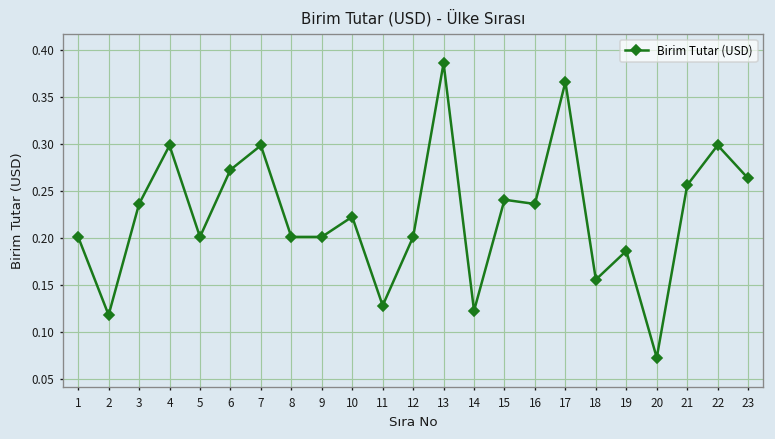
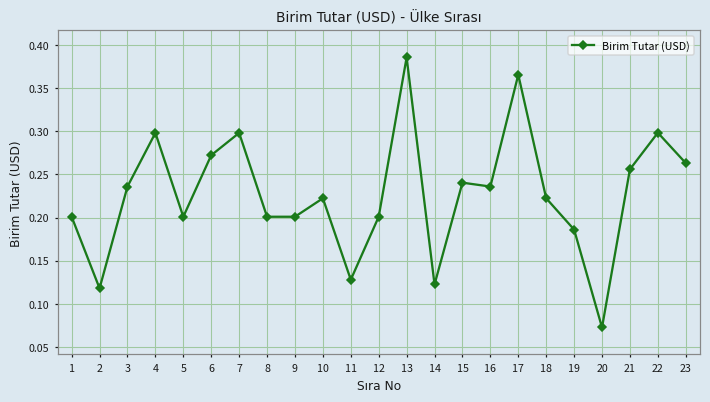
18: 0.16 -> 0.22
